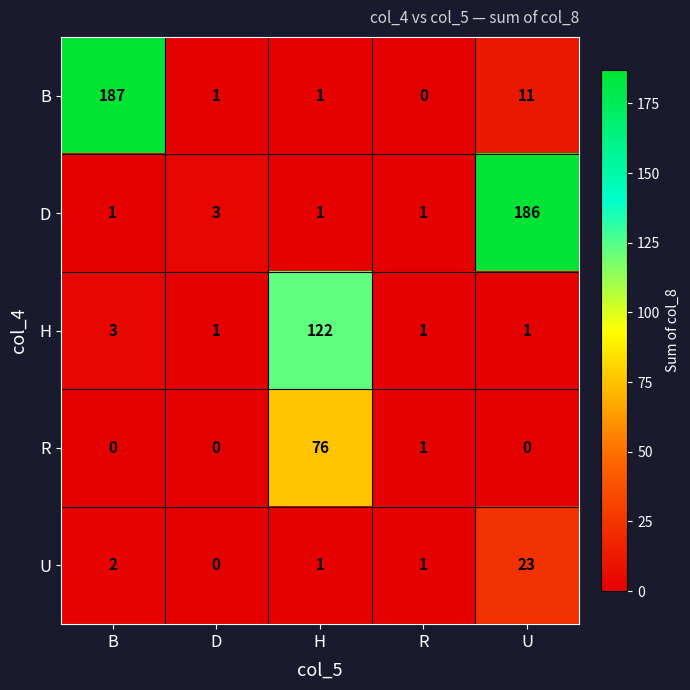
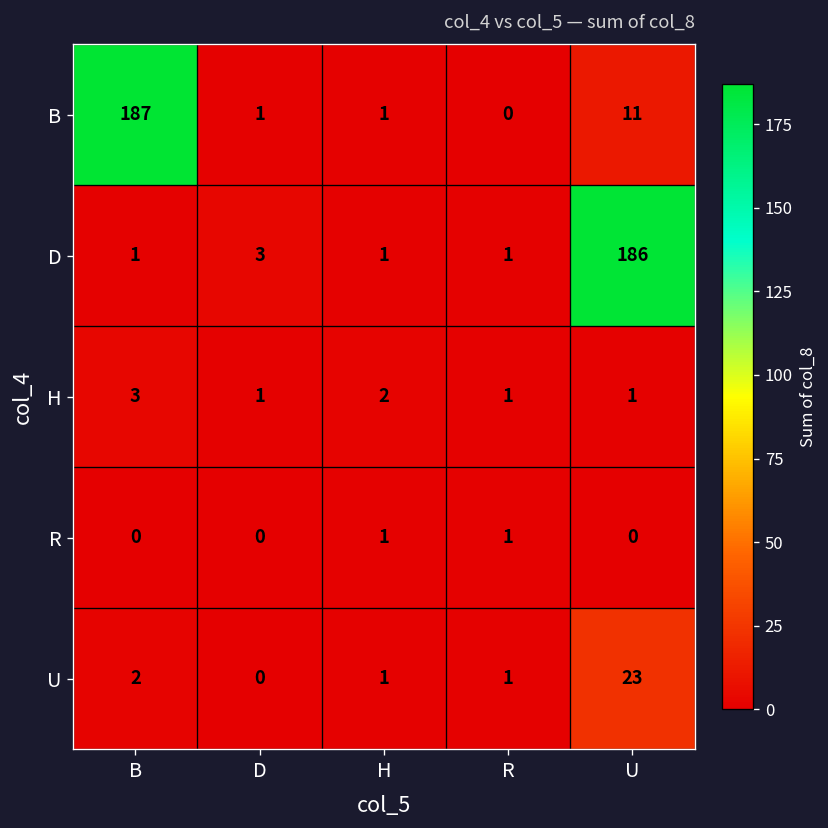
H, H: 122 -> 2
R, H: 76 -> 1
